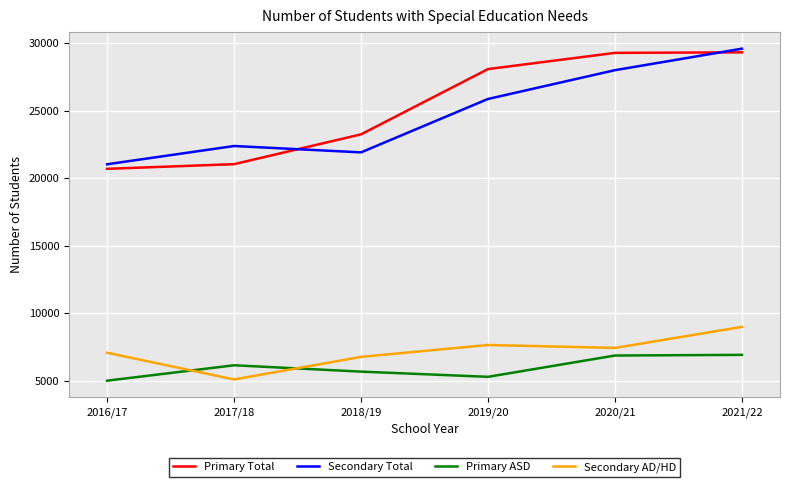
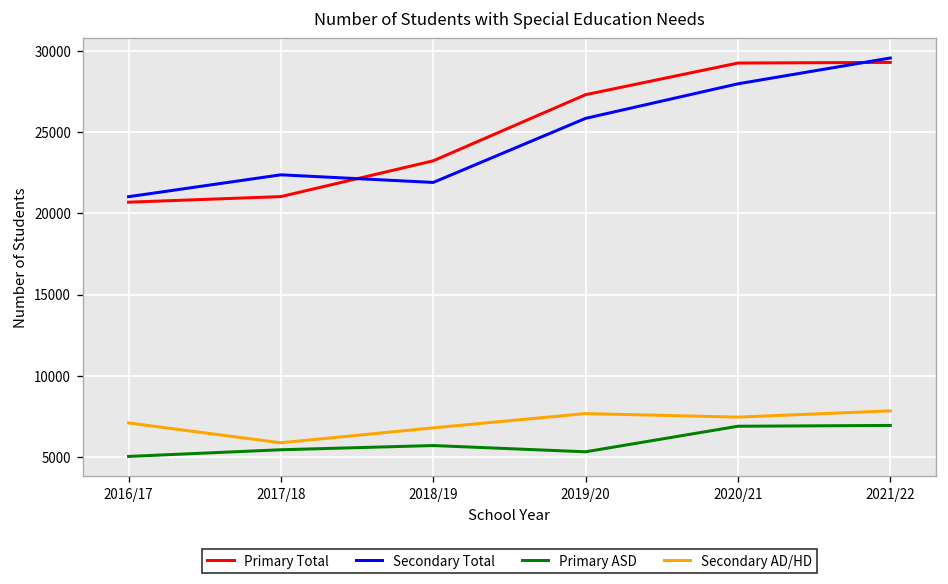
Primary ASD, 2017/18: 6200 -> 5400
Secondary AD/HD, 2017/18: 5100 -> 5900
Primary Total, 2019/20: 28100 -> 27300
Secondary AD/HD, 2021/22: 9000 -> 7800
